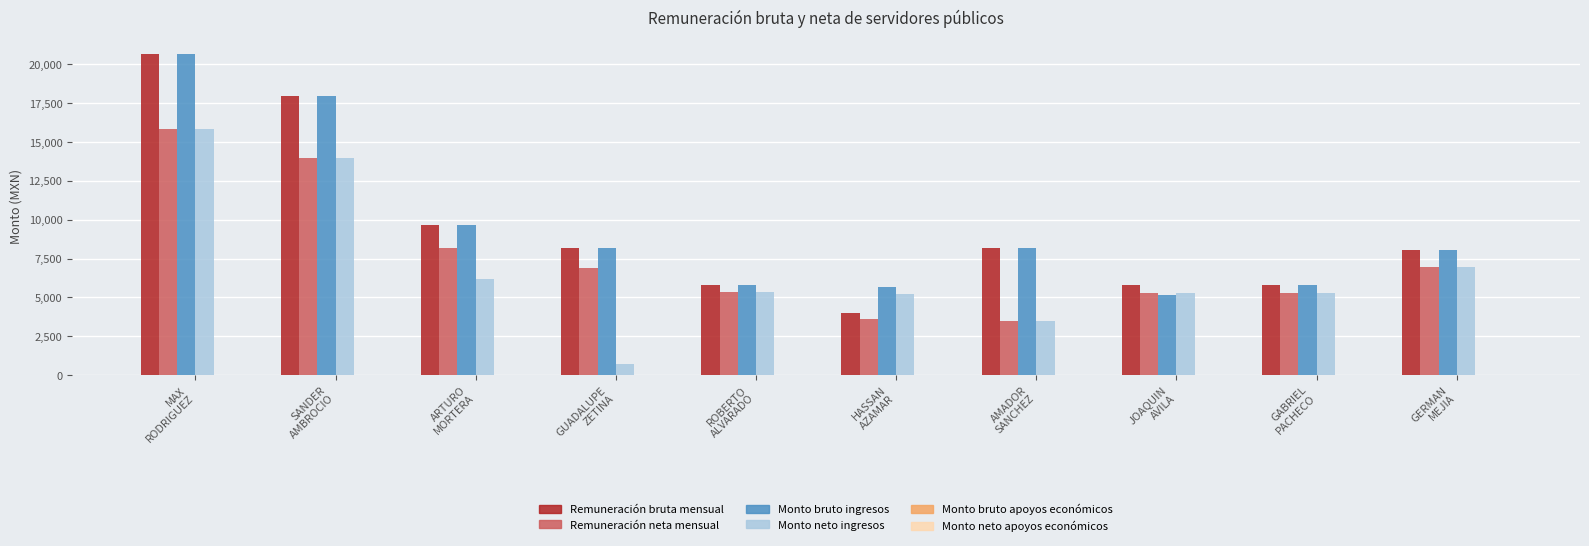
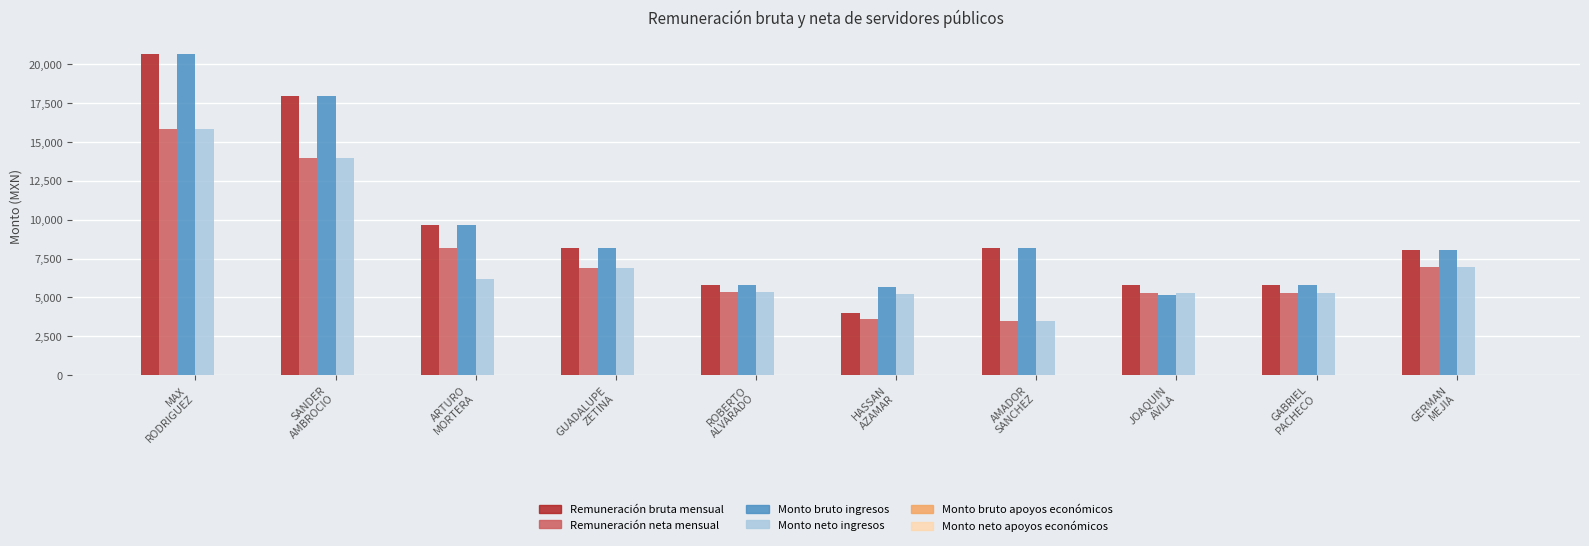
Monto neto ingresos, GUADALUPE ZETINA: 700 -> 6,900
